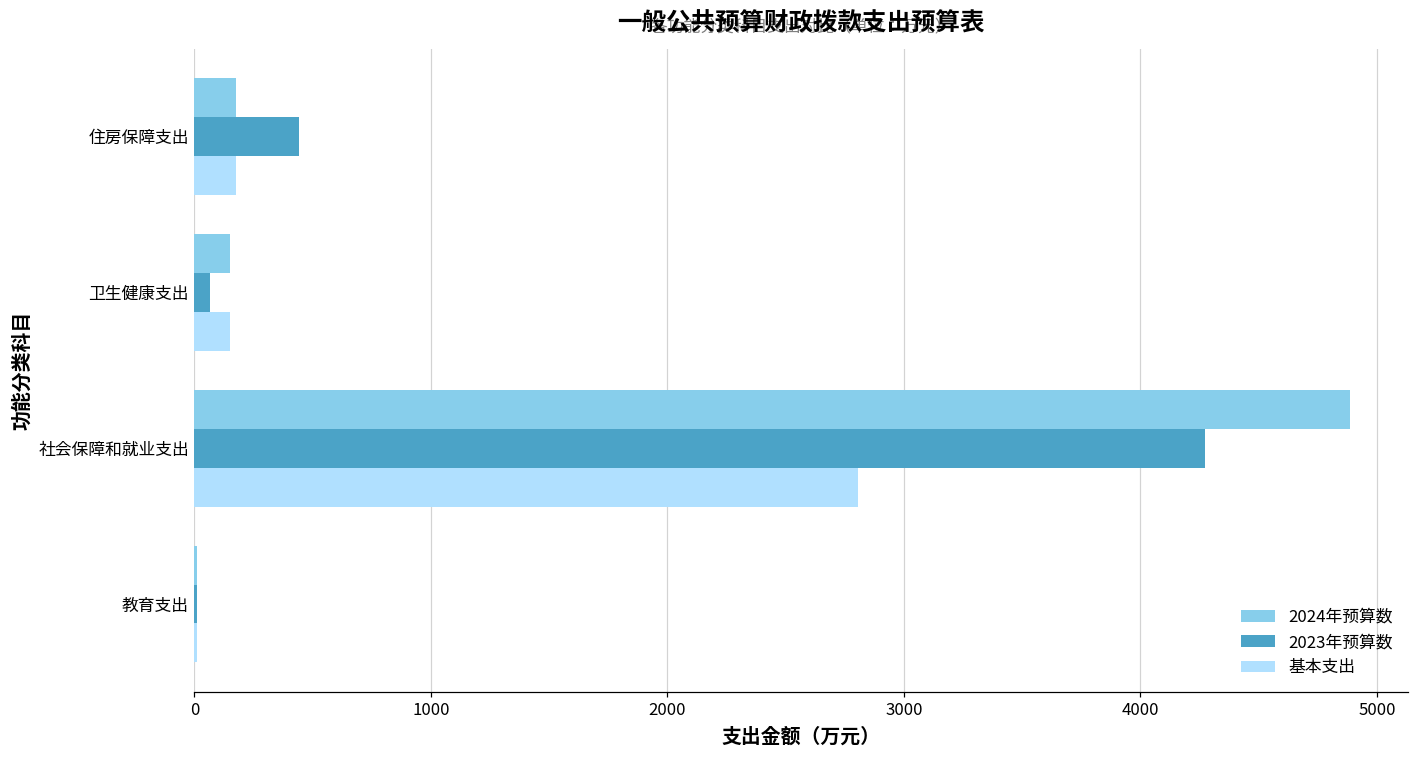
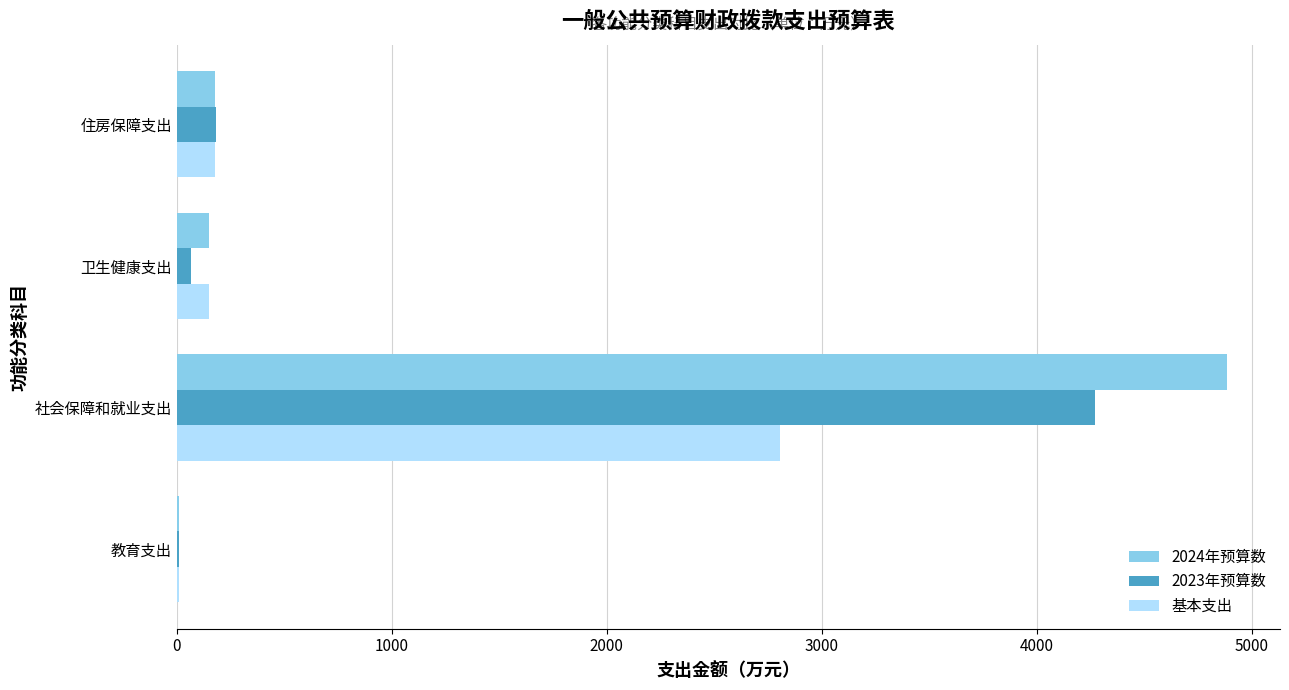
2023年预算数, 住房保障支出: 440 -> 180
